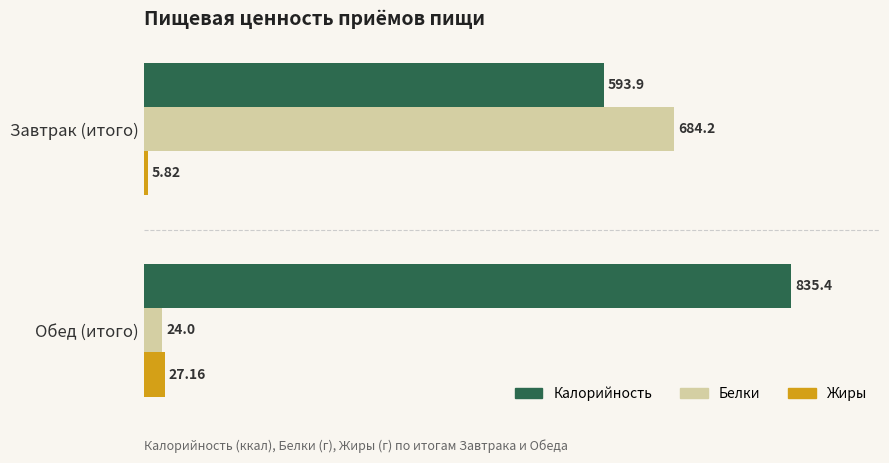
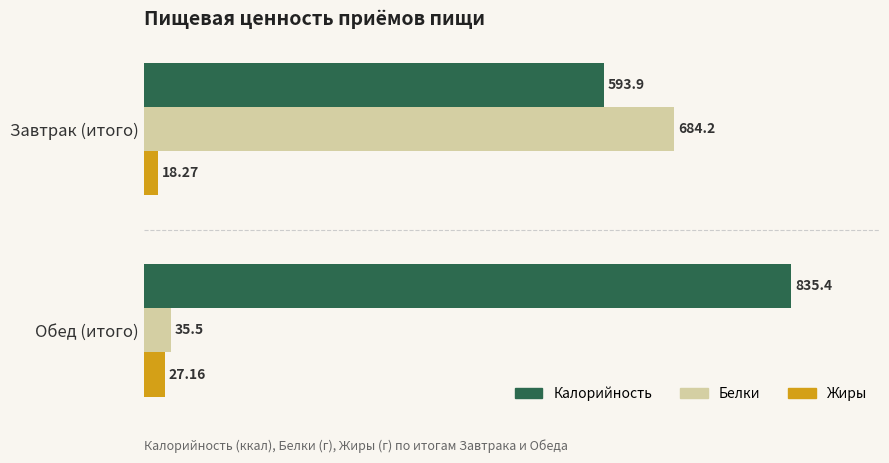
Жиры, Завтрак (итого): 5.82 -> 18.27
Белки, Обед (итого): 24.0 -> 35.5
